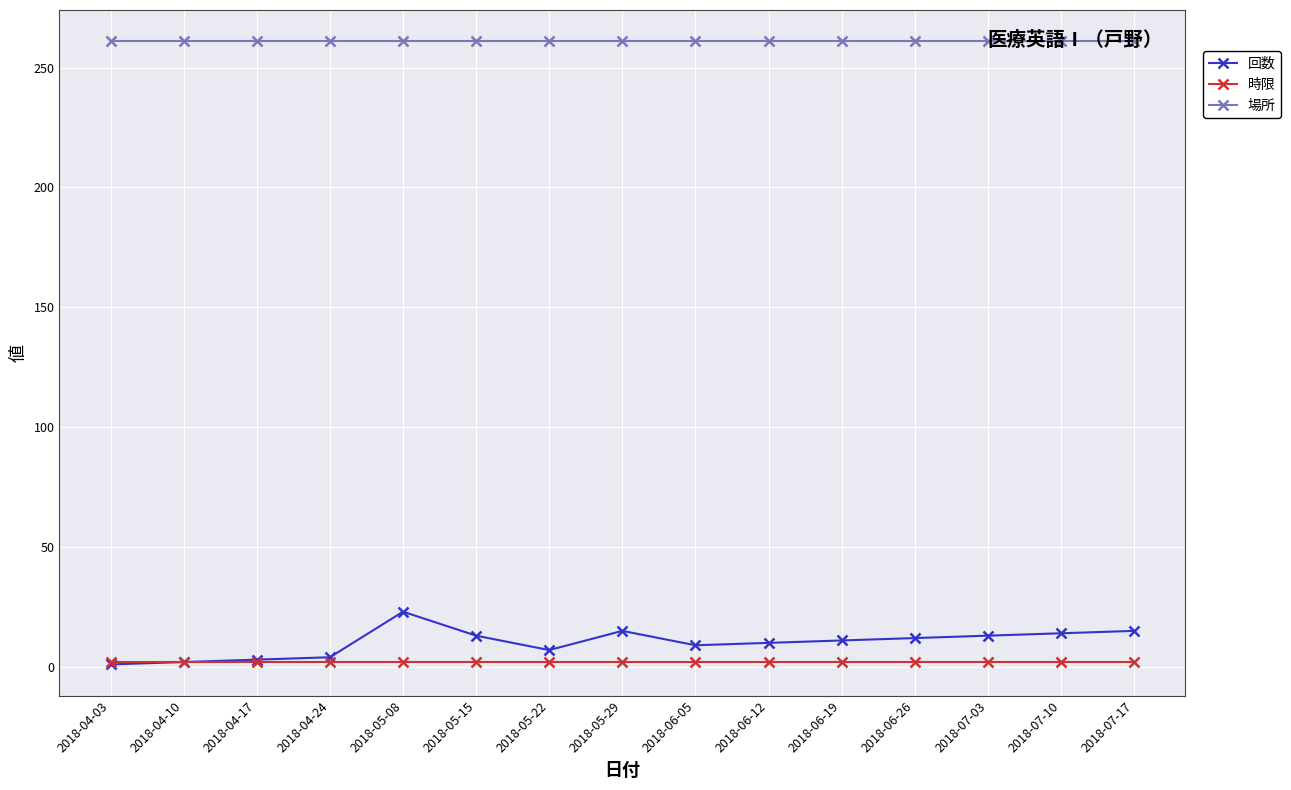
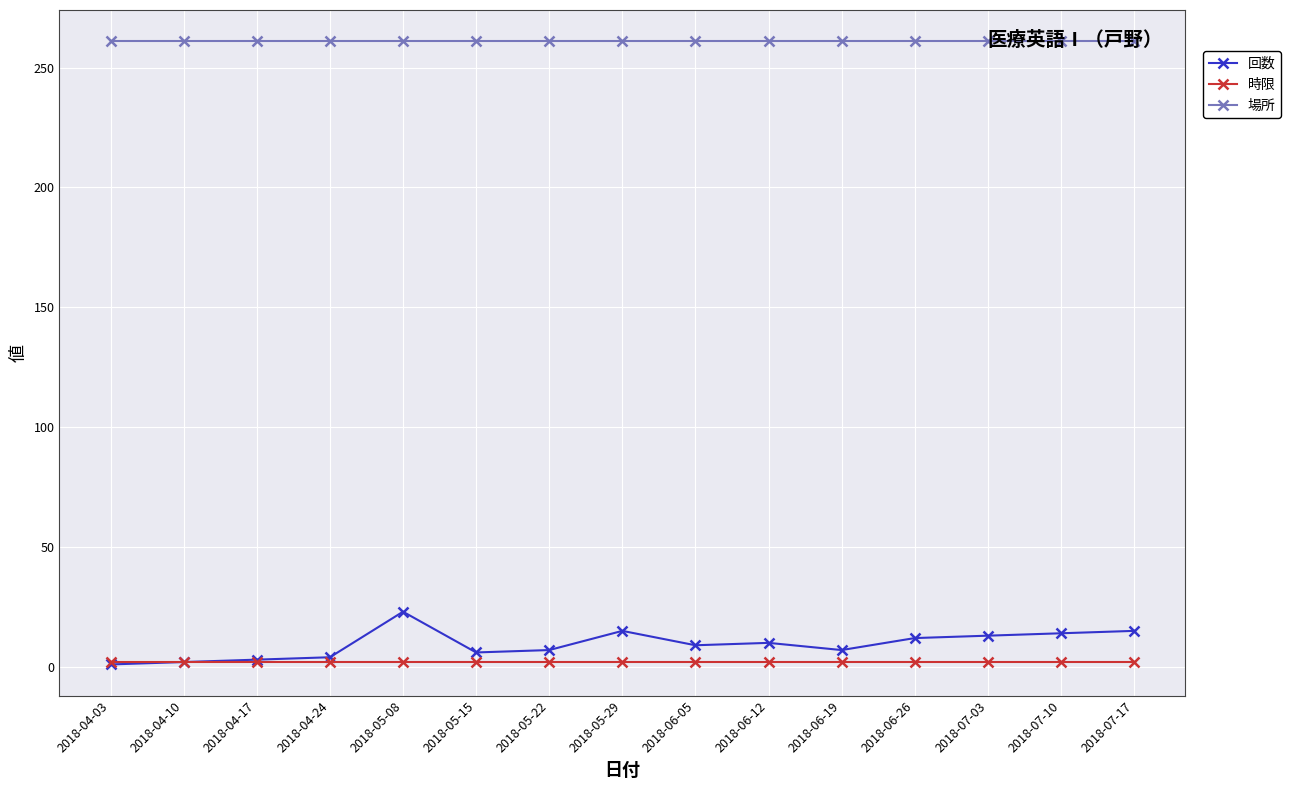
回数, 2018-05-15: 13 -> 6
回数, 2018-06-19: 11 -> 7
